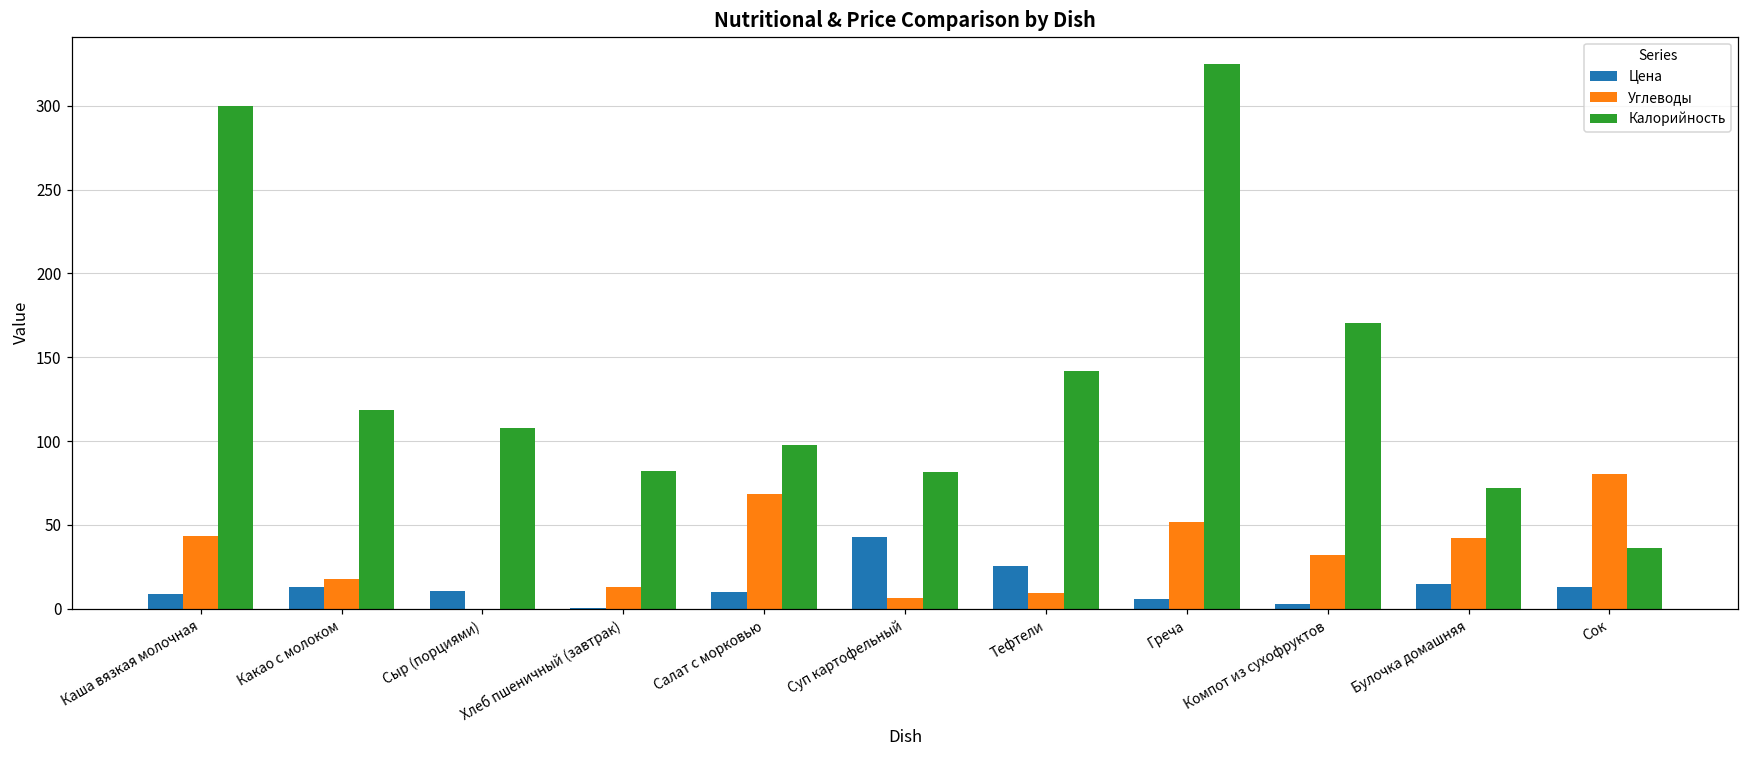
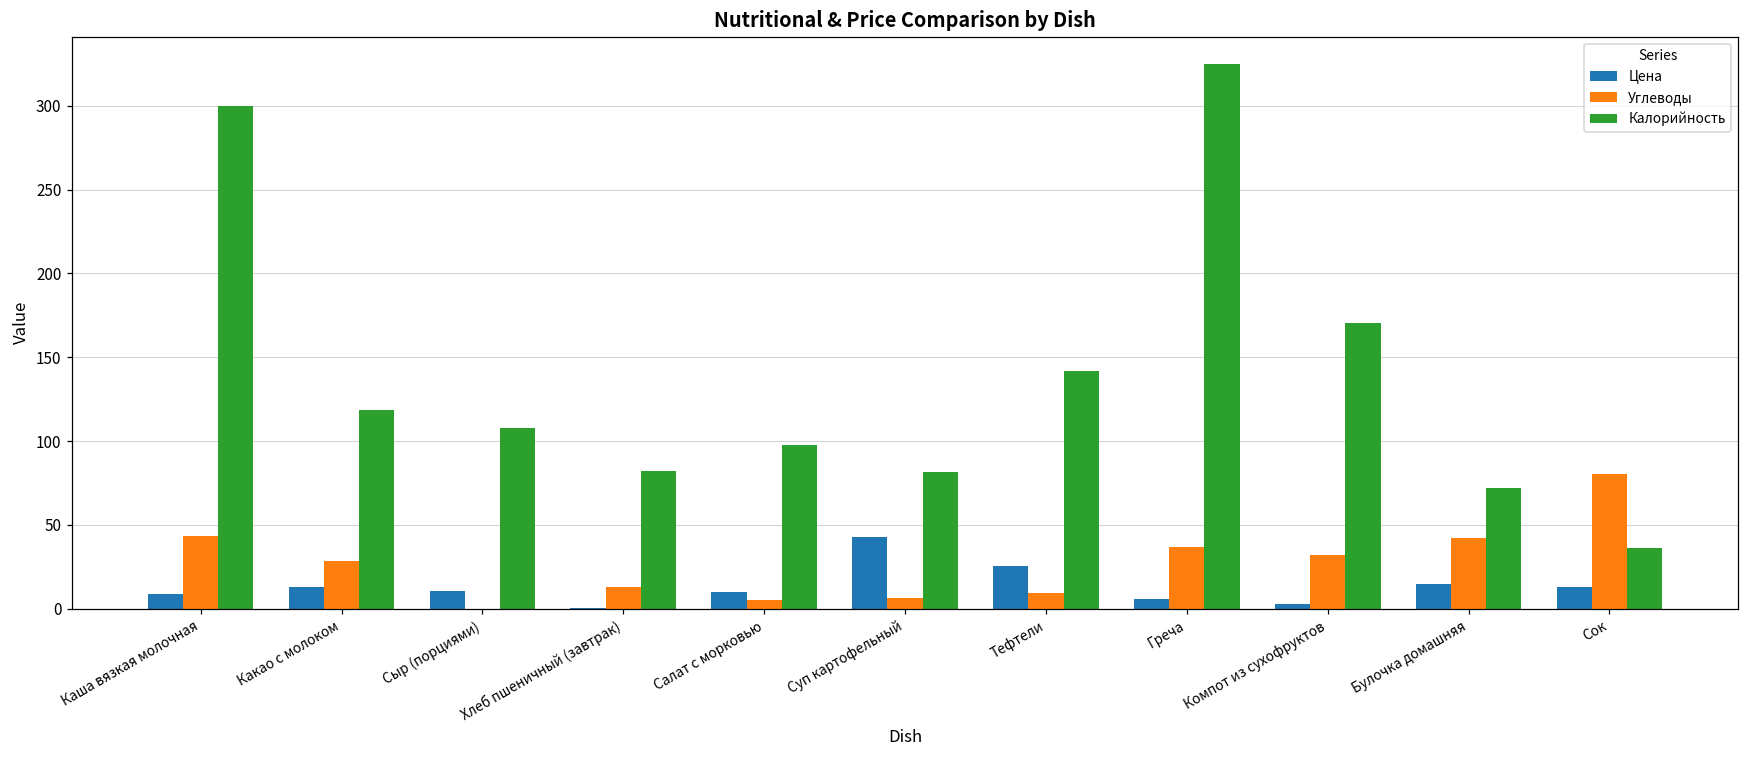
Углеводы, Какао с молоком: 18 -> 28
Углеводы, Салат с морковью: 69 -> 5
Углеводы, Греча: 52 -> 37
